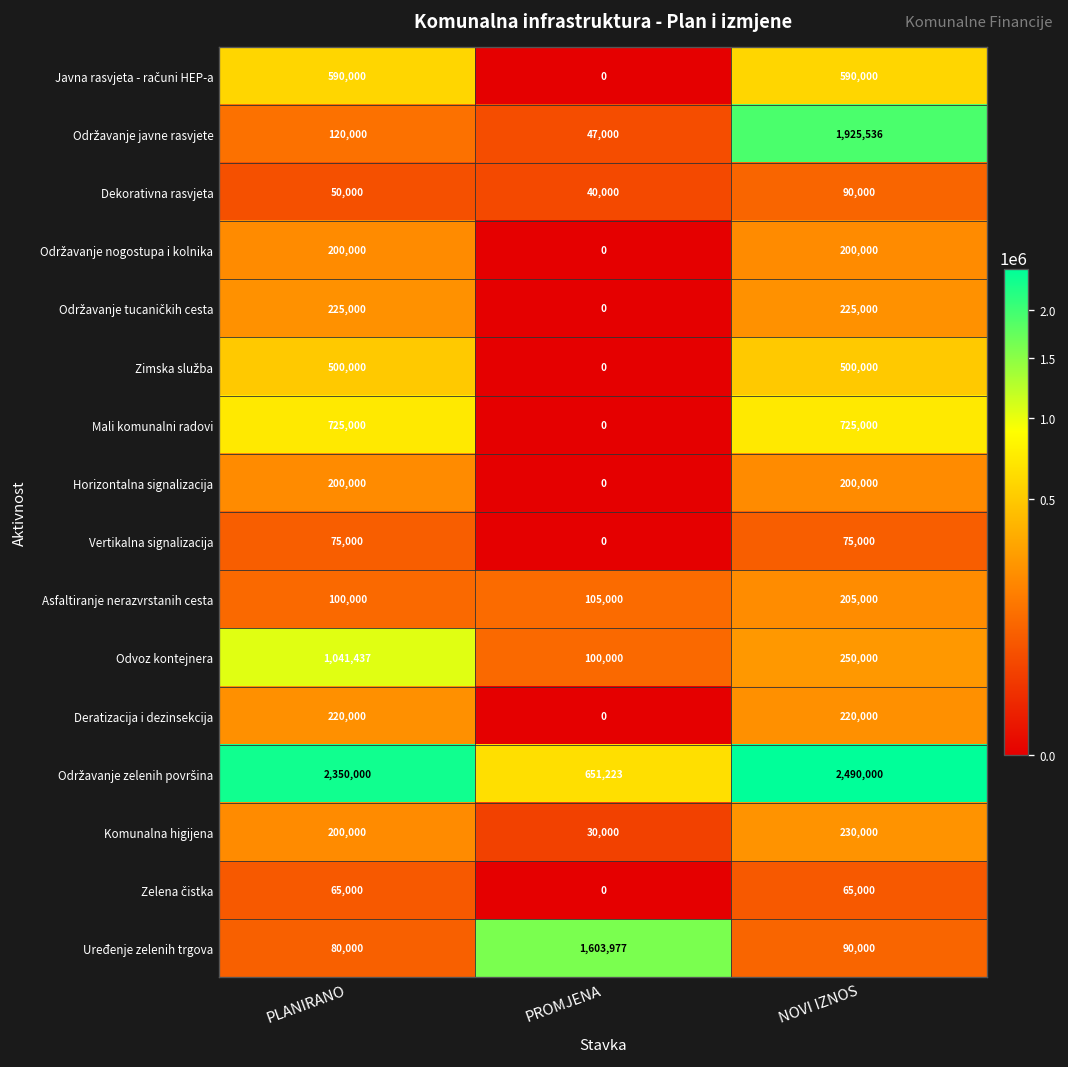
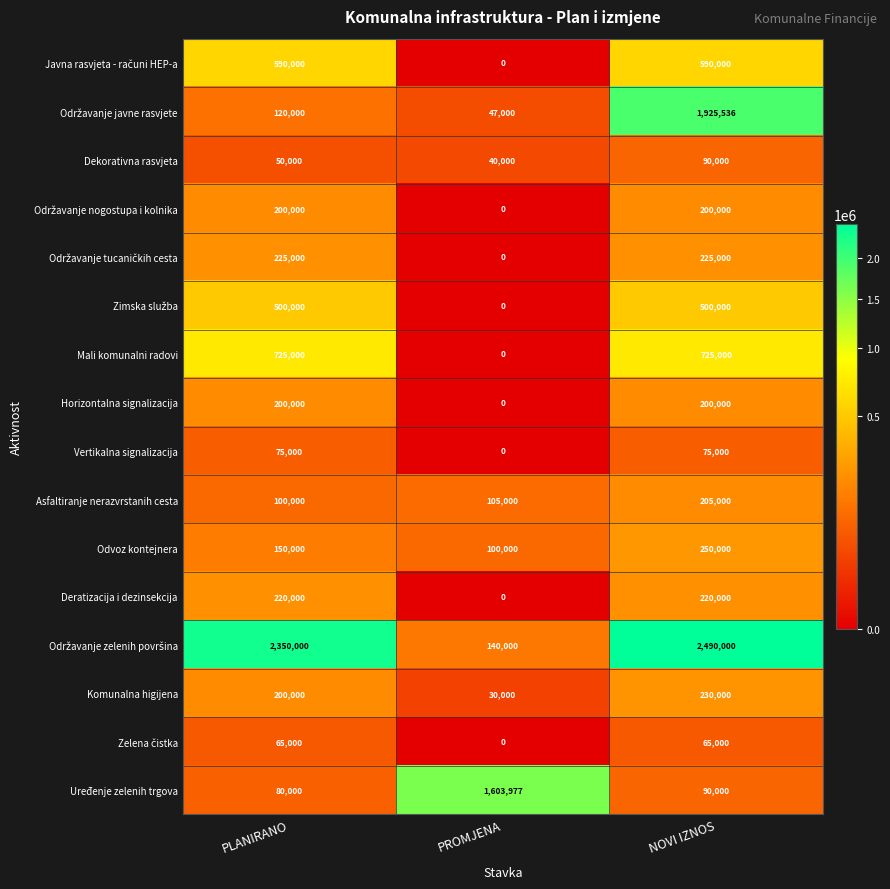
Odvoz kontejnera, PLANIRANO: 1,041,437 -> 150,000
Održavanje zelenih površina, PROMJENA: 651,223 -> 140,000
